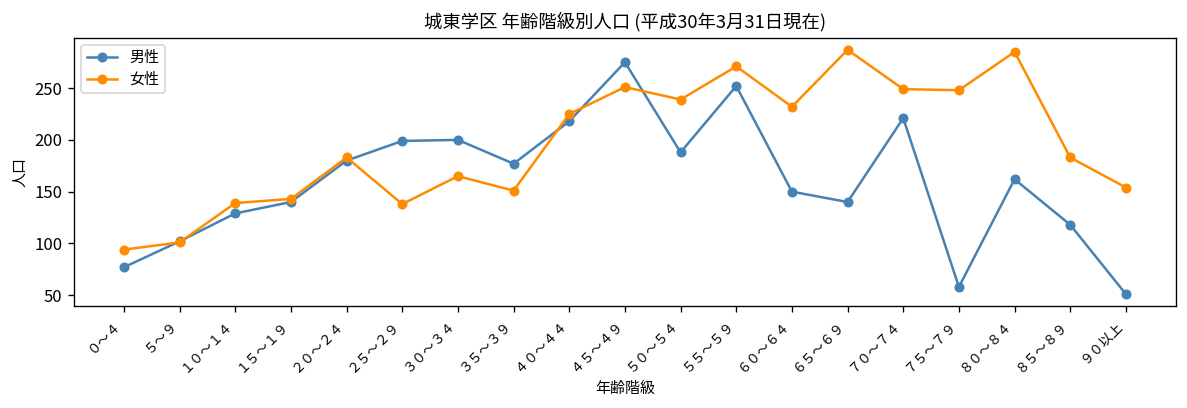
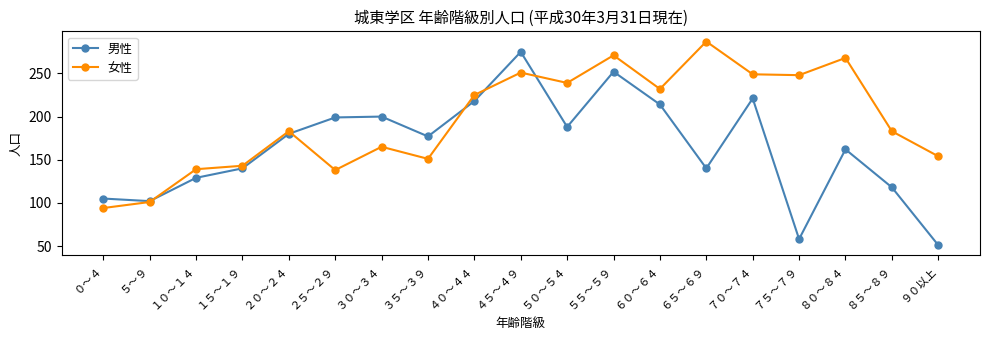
男性, ０～４: 80 -> 110
男性, ６０～６４: 150 -> 210
女性, ８０～８４: 290 -> 270
